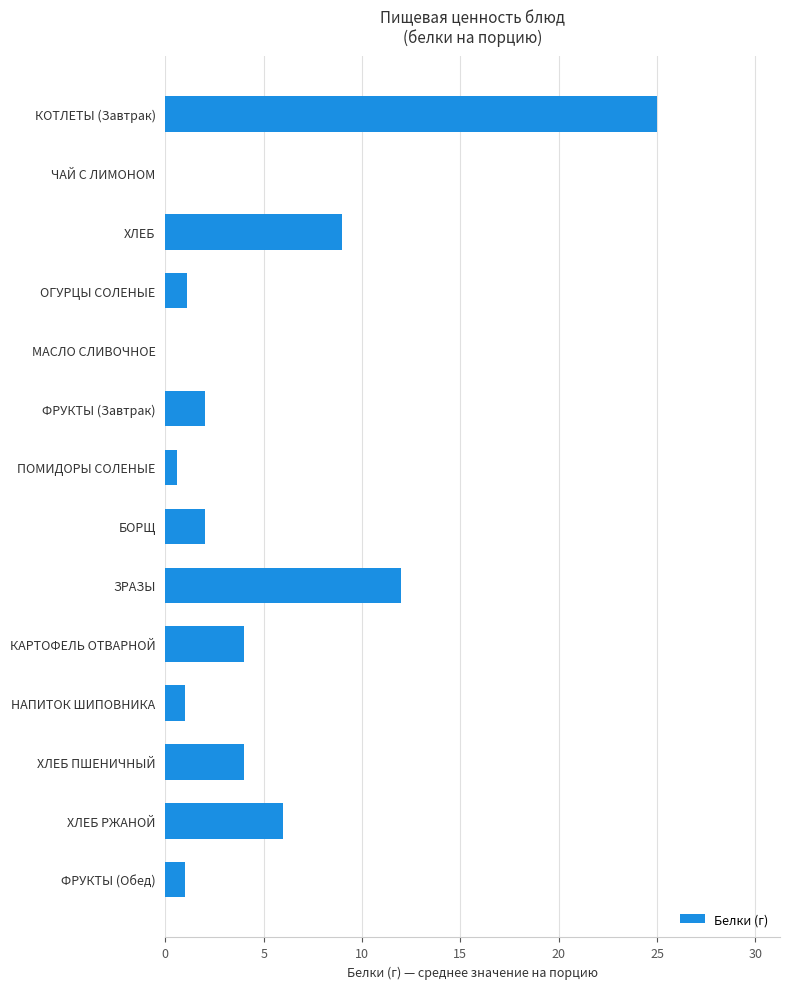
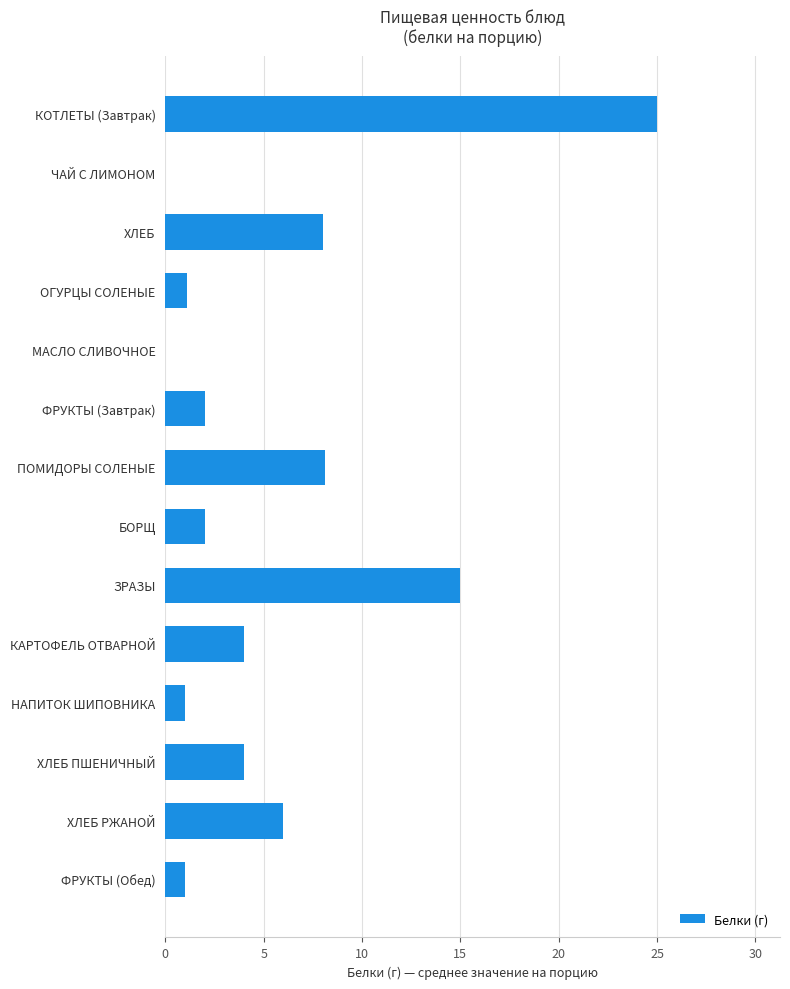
ХЛЕБ: 9 -> 8
ПОМИДОРЫ СОЛЕНЫЕ: 0.6 -> 8.1
ЗРАЗЫ: 12 -> 15
